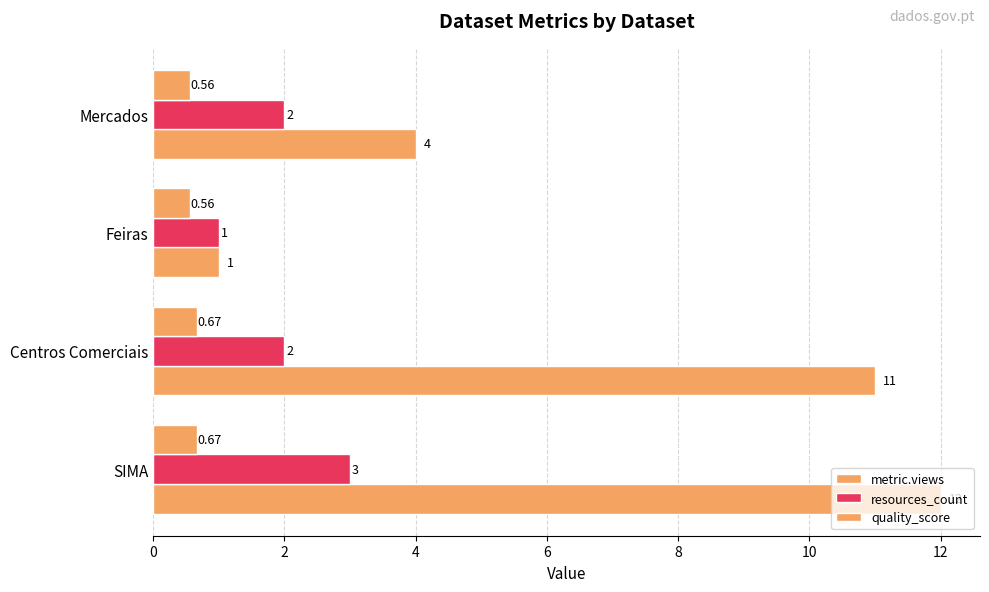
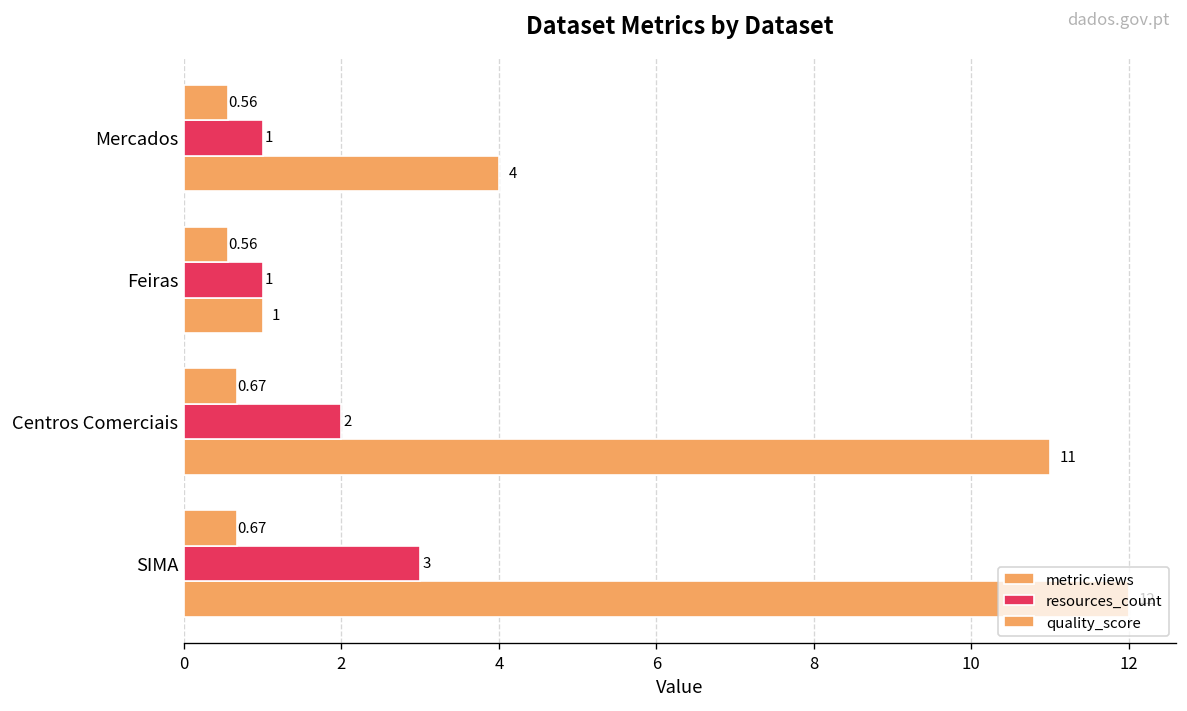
resources_count, Mercados: 2 -> 1
